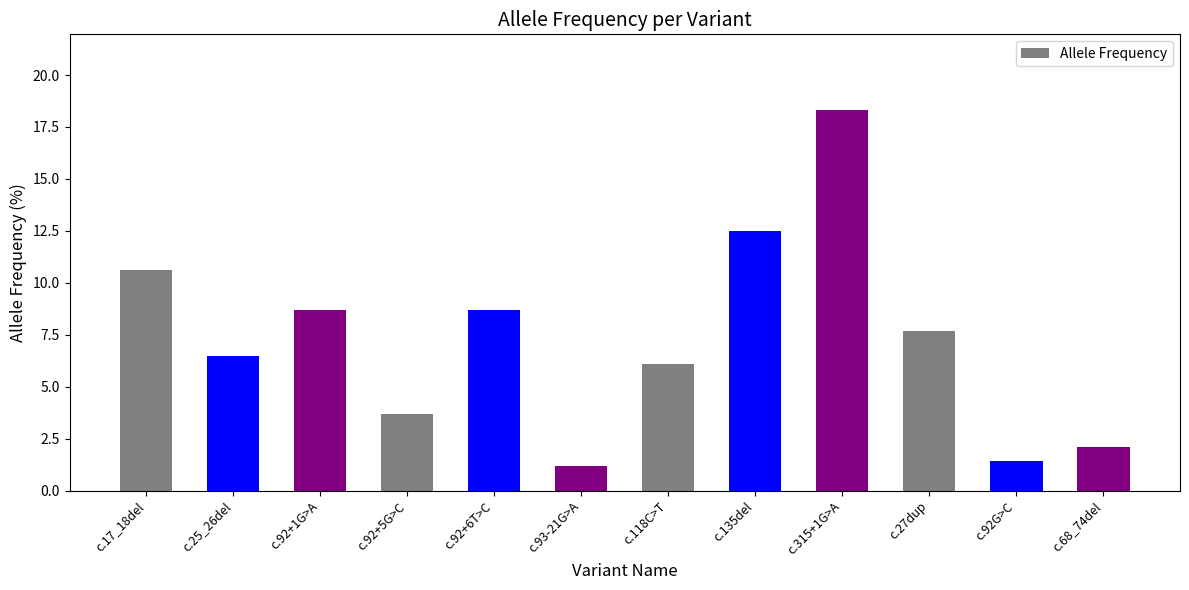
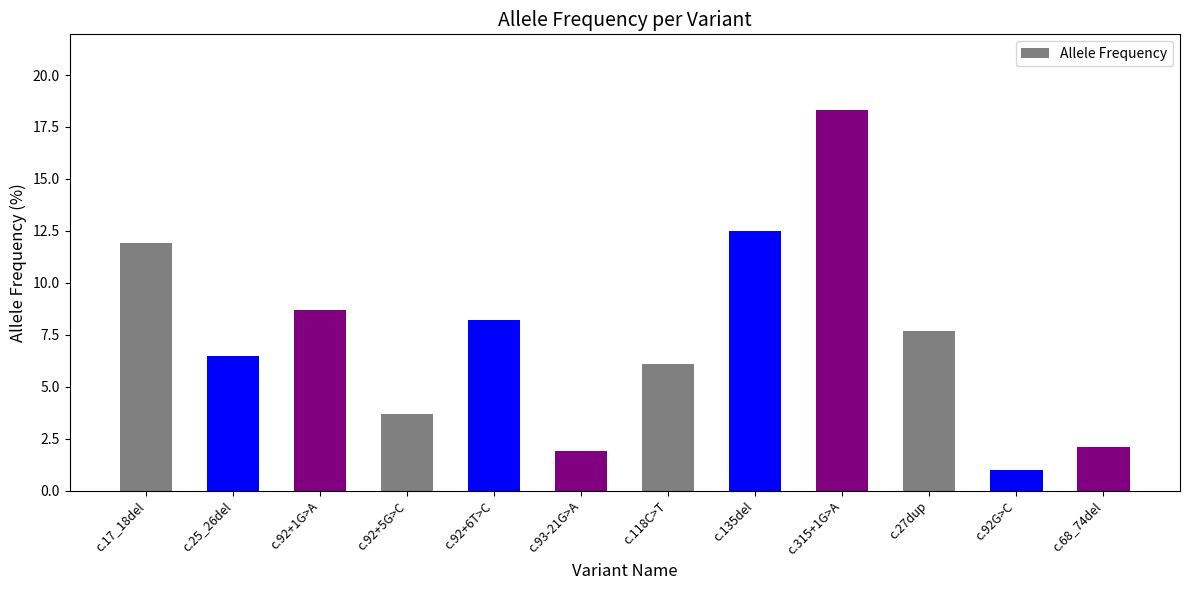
c.17_18del: 10.6 -> 11.9
c.92+6T>C: 8.7 -> 8.2
c.93-21G>A: 1.2 -> 1.9
c.92G>C: 1.4 -> 1.0
